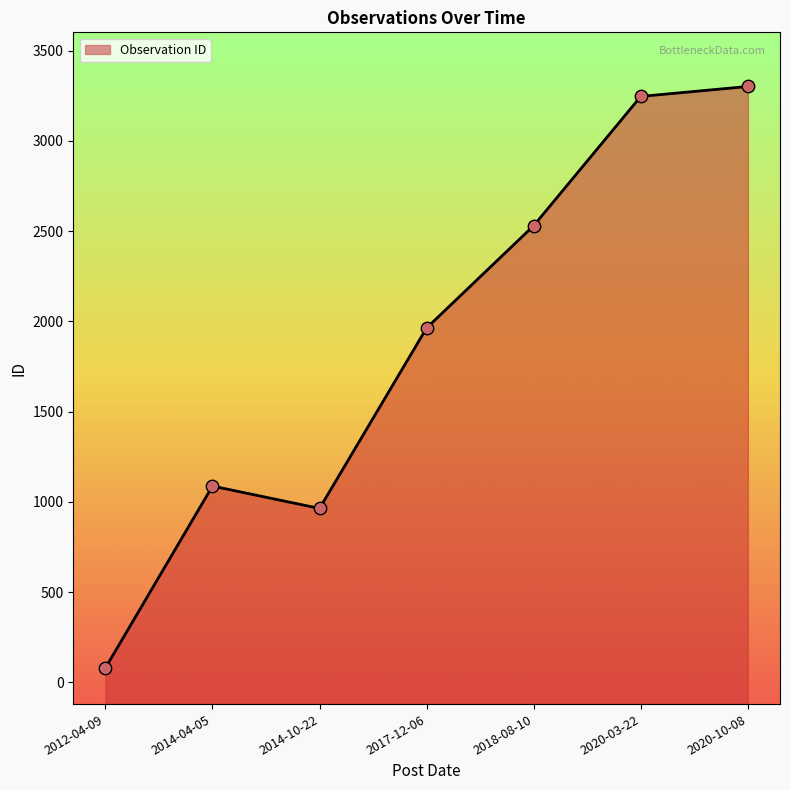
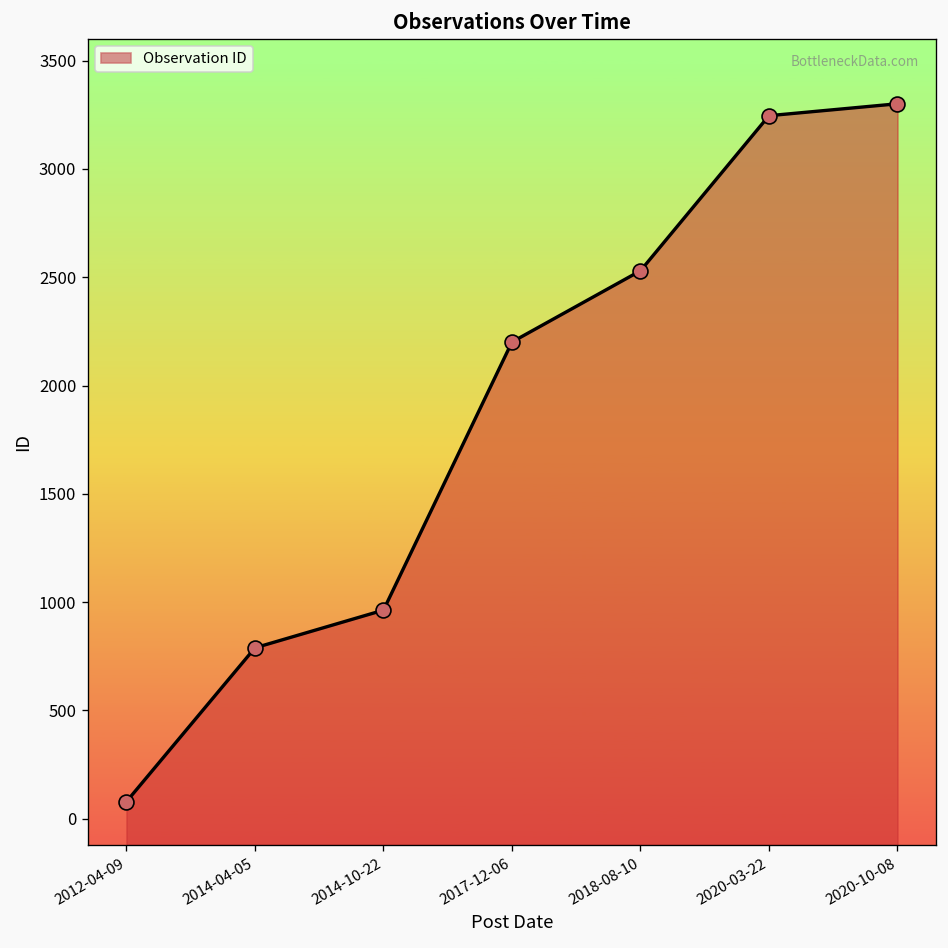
2014-04-05: 1090 -> 790
2017-12-06: 1960 -> 2200
